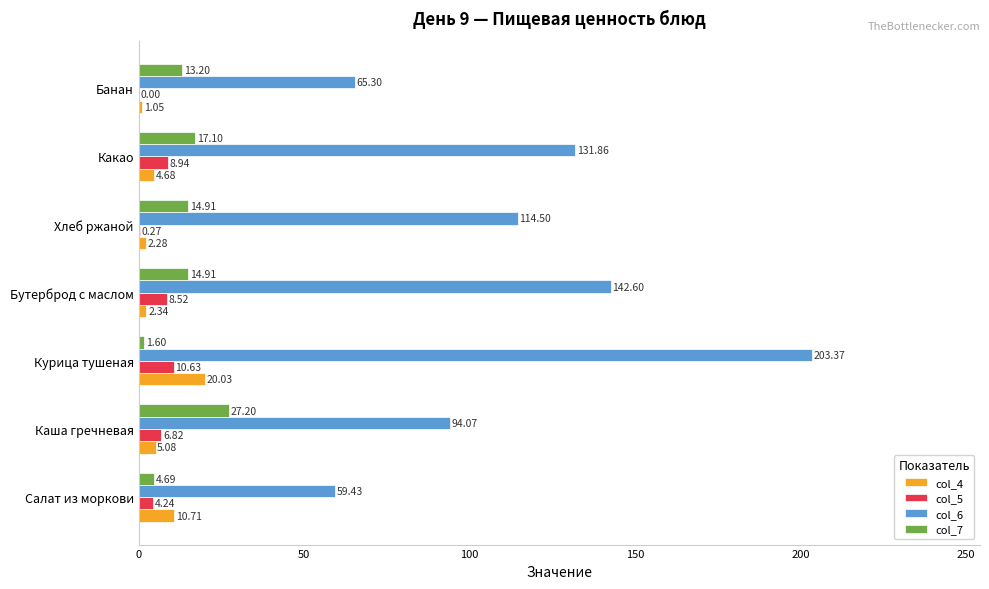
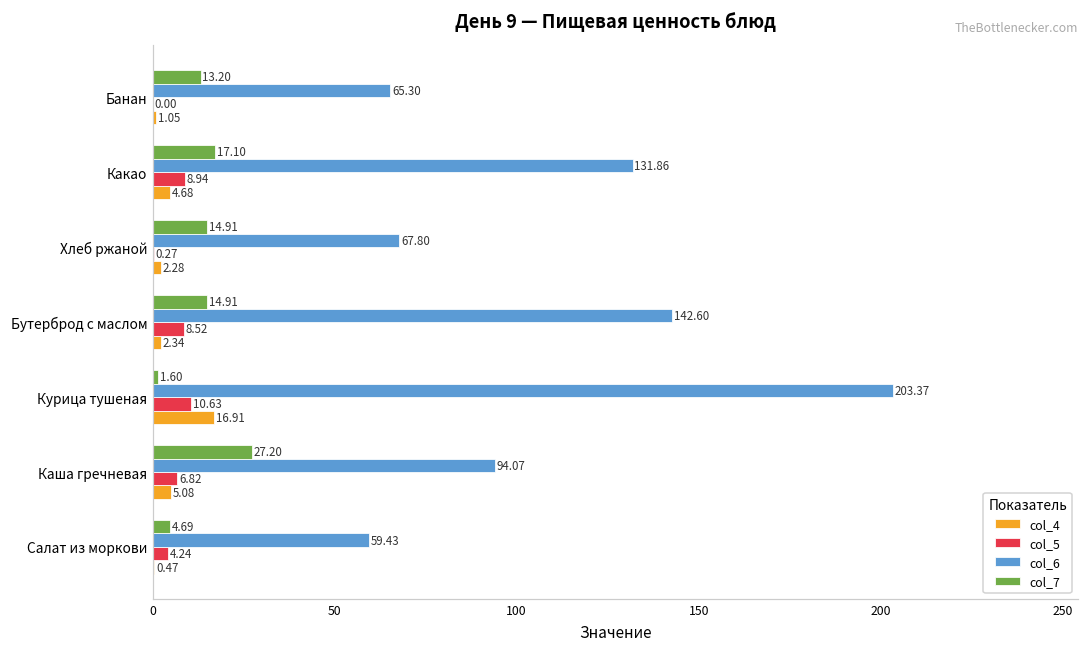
col_6, Хлеб ржаной: 114.50 -> 67.80
col_4, Курица тушеная: 20.03 -> 16.91
col_4, Салат из моркови: 10.71 -> 0.47
